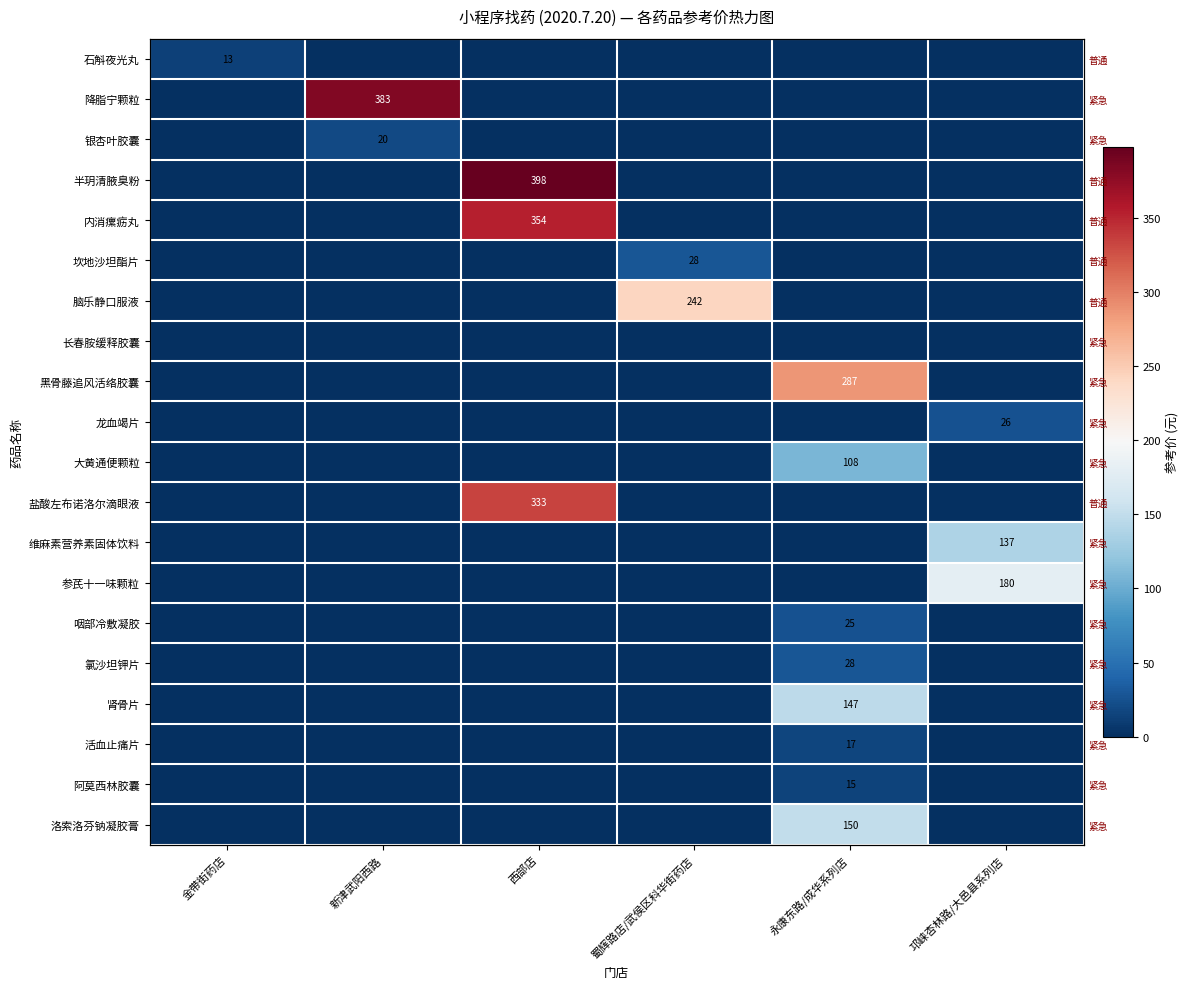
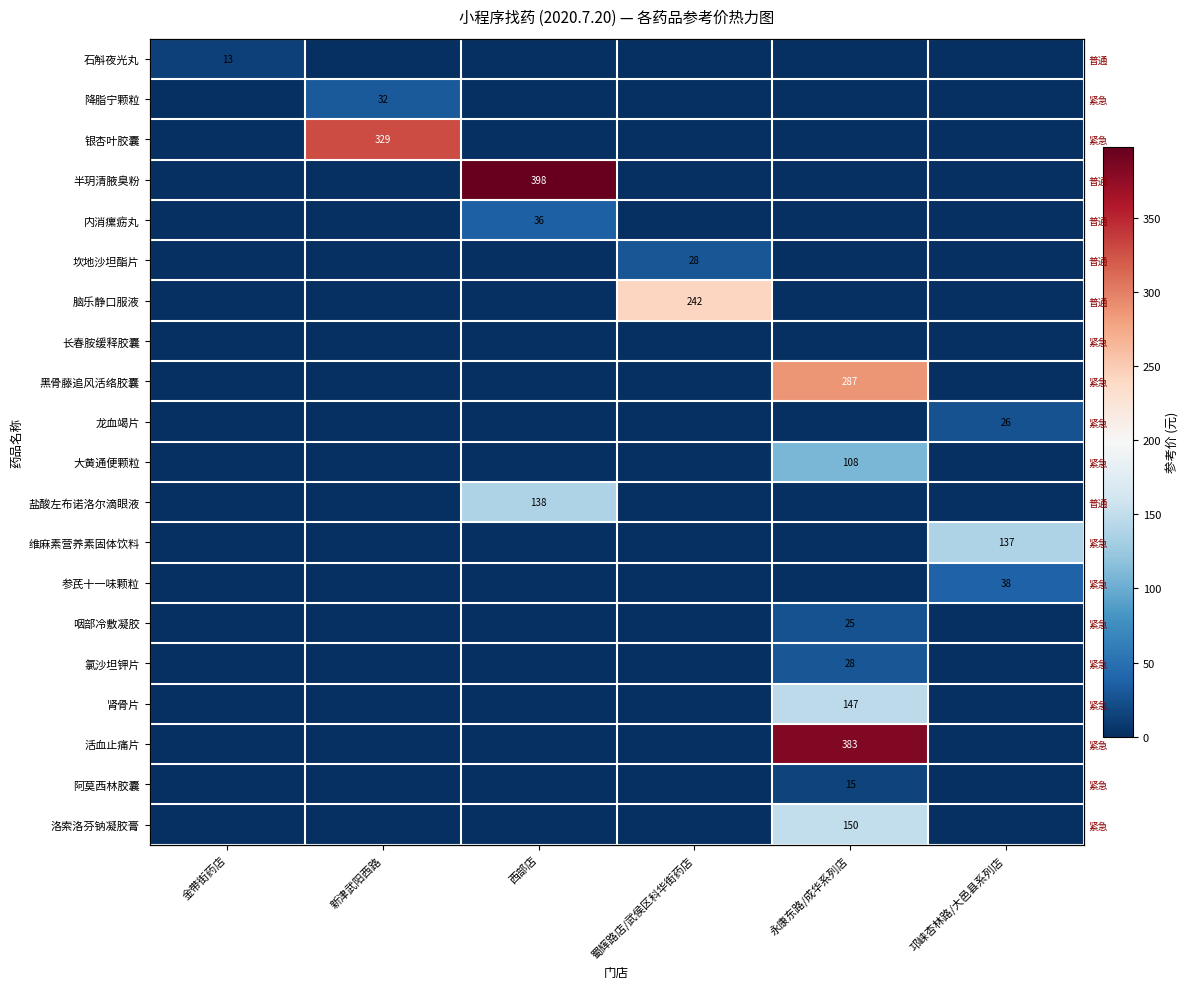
降脂宁颗粒, 新津武阳西路: 383 -> 32
银杏叶胶囊, 新津武阳西路: 20 -> 329
内消瘰疬丸, 西部店: 354 -> 36
盐酸左布诺洛尔滴眼液, 西部店: 333 -> 138
参芪十一味颗粒, 邛崃杏林路/大邑县系列店: 180 -> 38
活血止痛片, 永康东路/成华系列店: 17 -> 383
